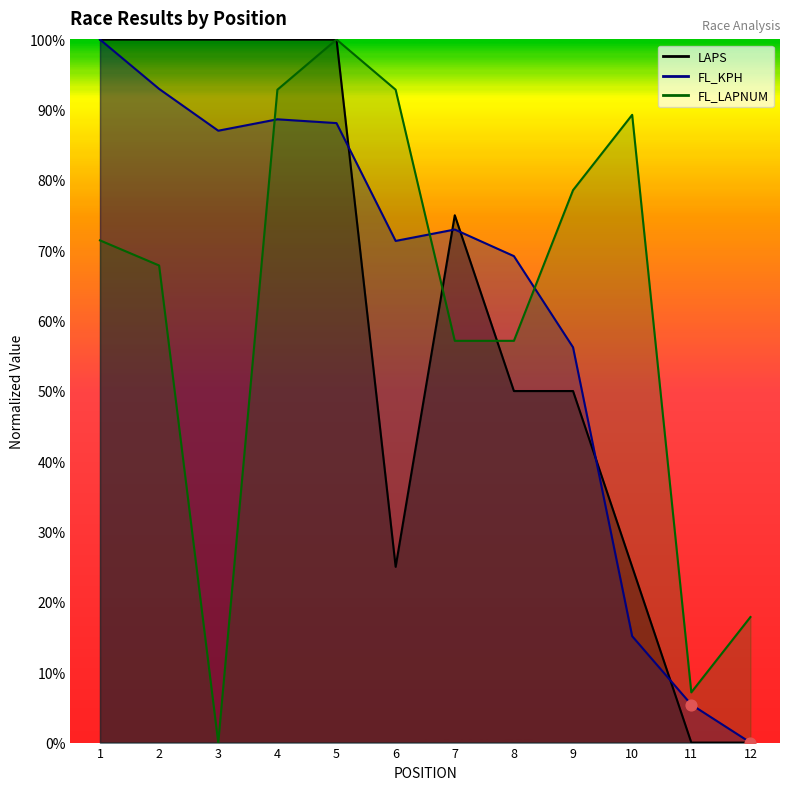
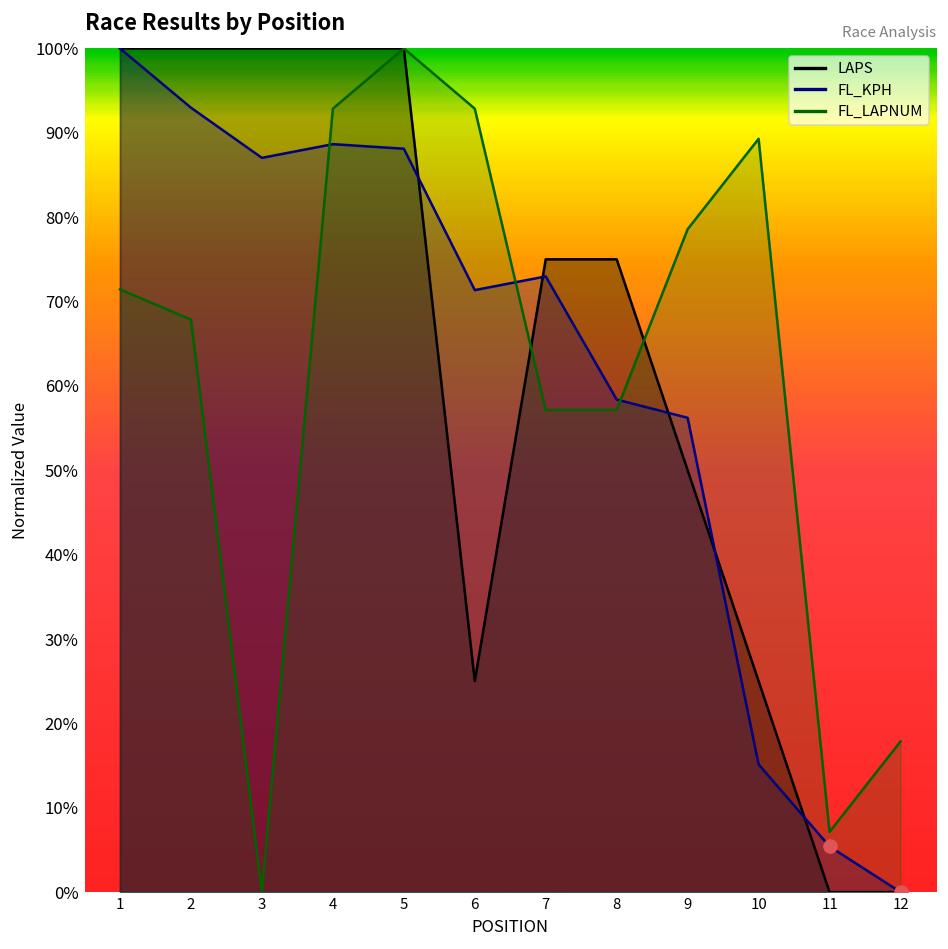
LAPS, 8: 50% -> 75%
FL_KPH, 8: 69% -> 58%
